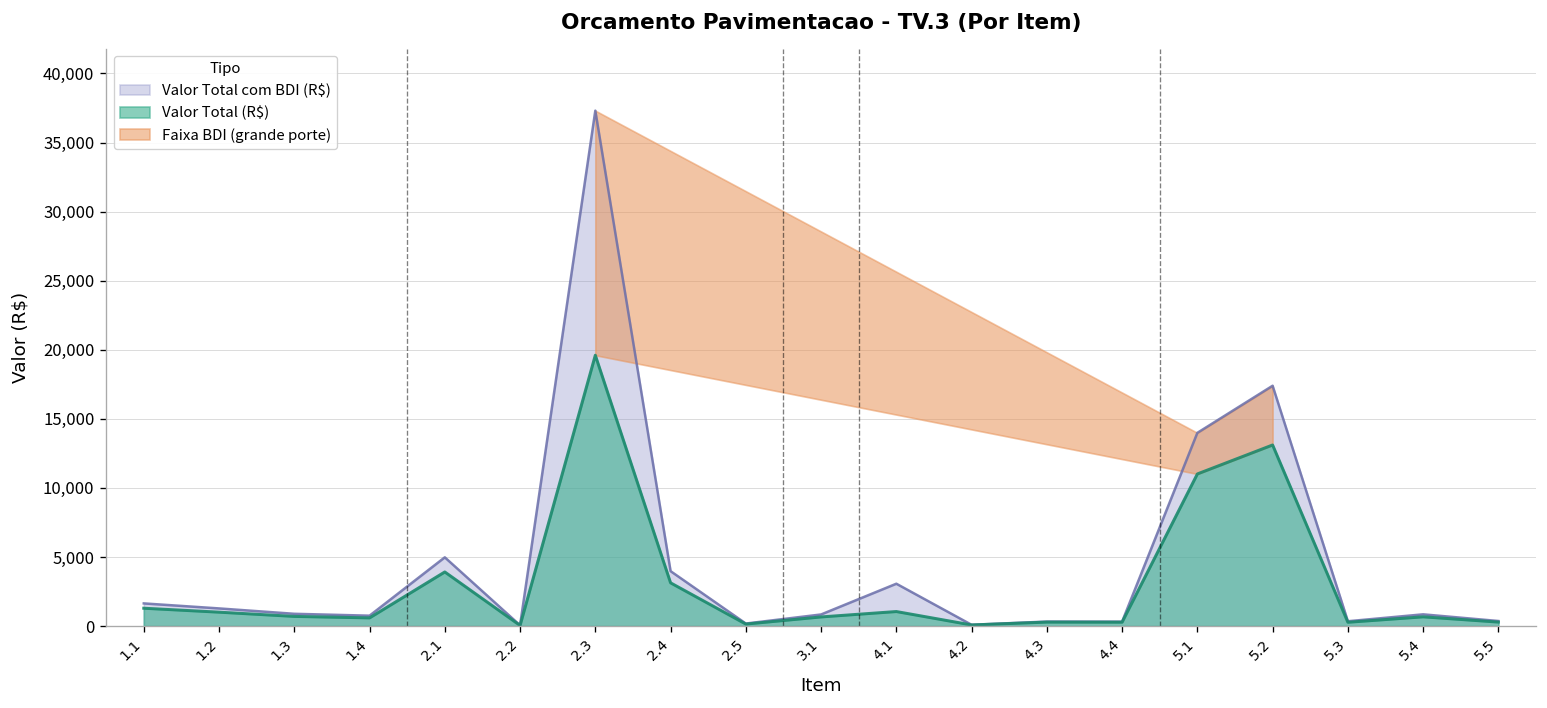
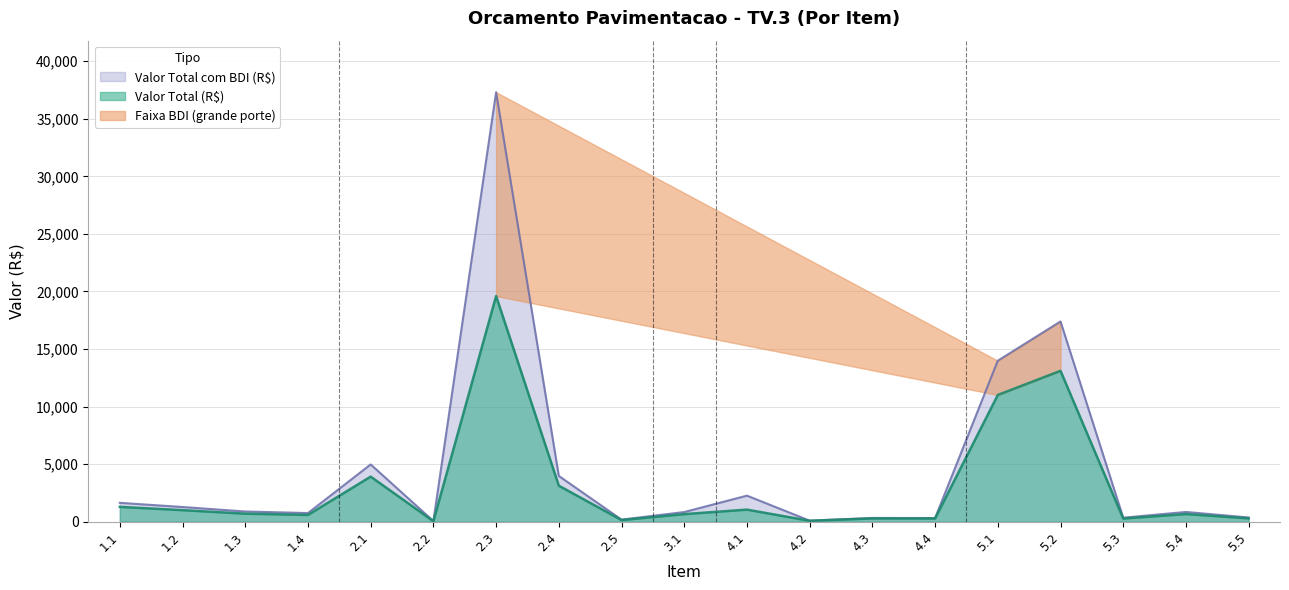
Valor Total com BDI (R$), 4.1: 3,100 -> 2,300
